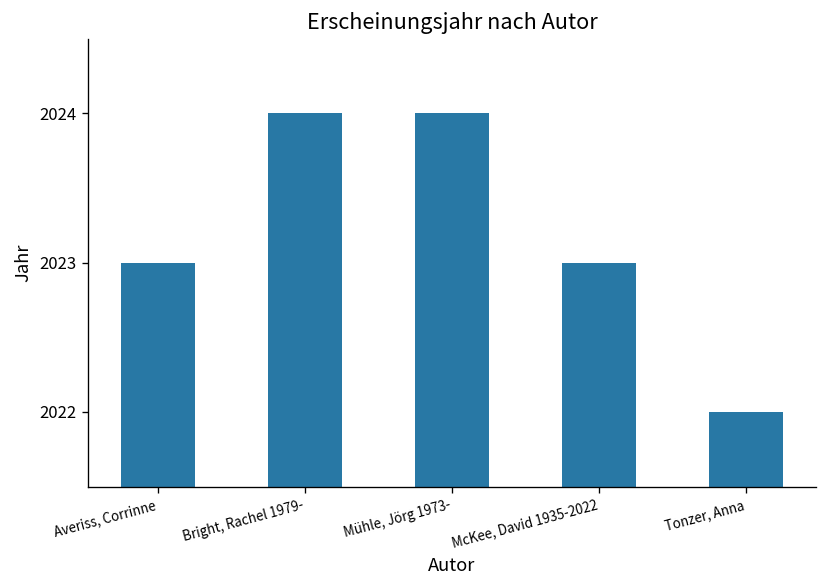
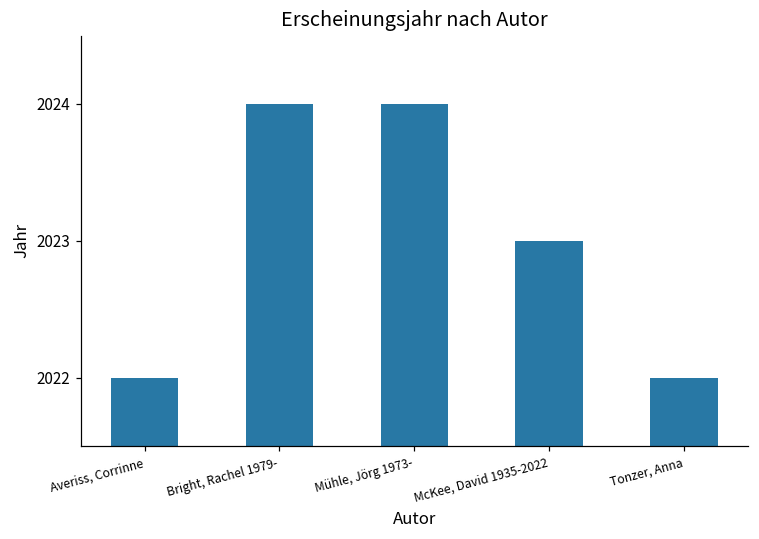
Averiss, Corrinne: 2023 -> 2022
